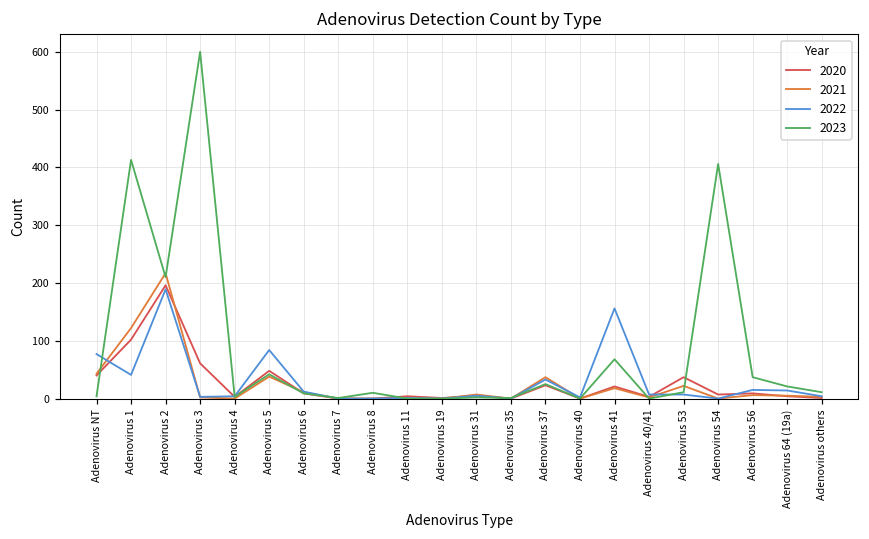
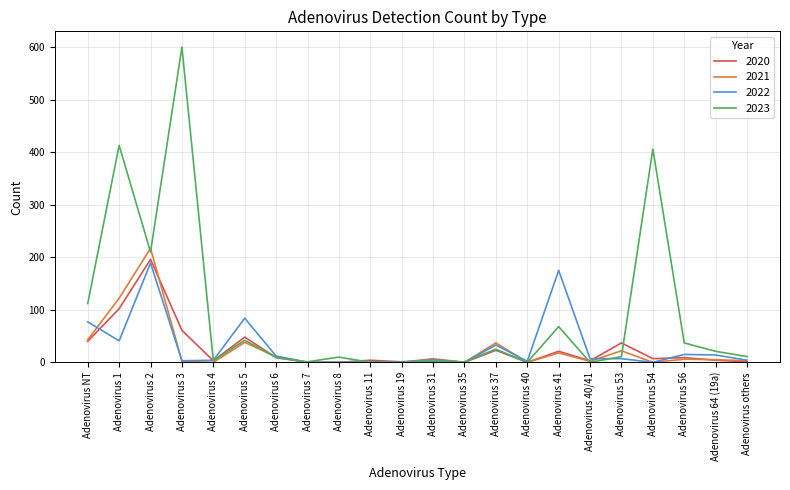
2023, Adenovirus NT: 0 -> 110
2022, Adenovirus 41: 160 -> 180
